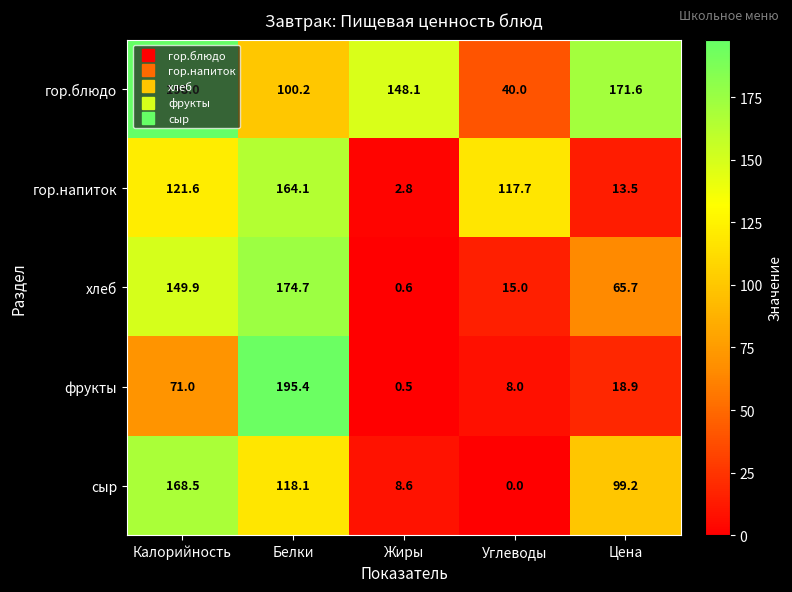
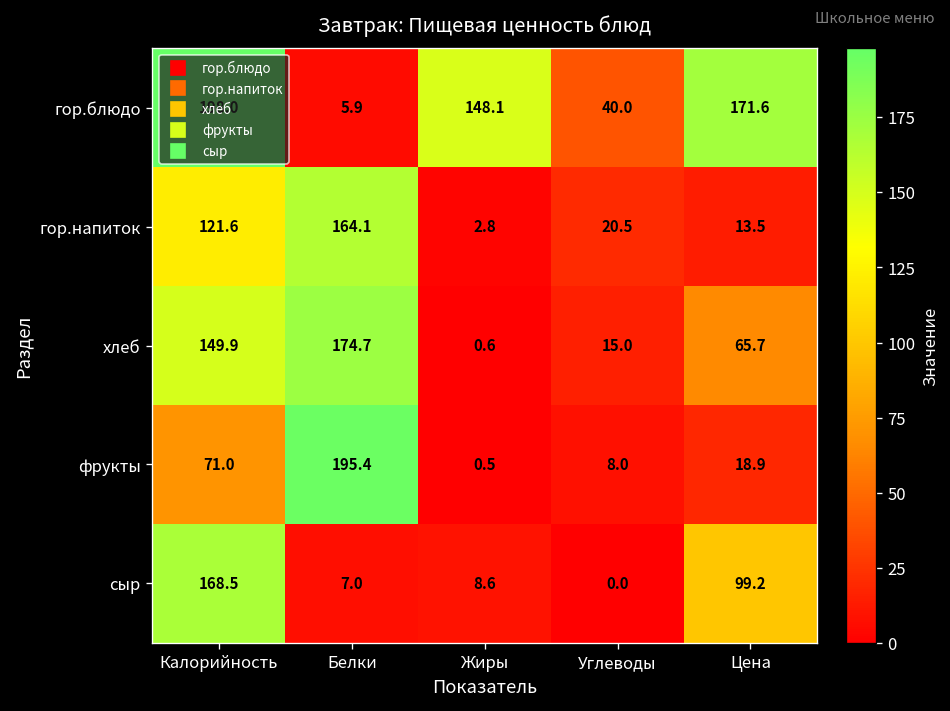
гор.блюдо, Белки: 100.2 -> 5.9
гор.напиток, Углеводы: 117.7 -> 20.5
сыр, Белки: 118.1 -> 7.0
